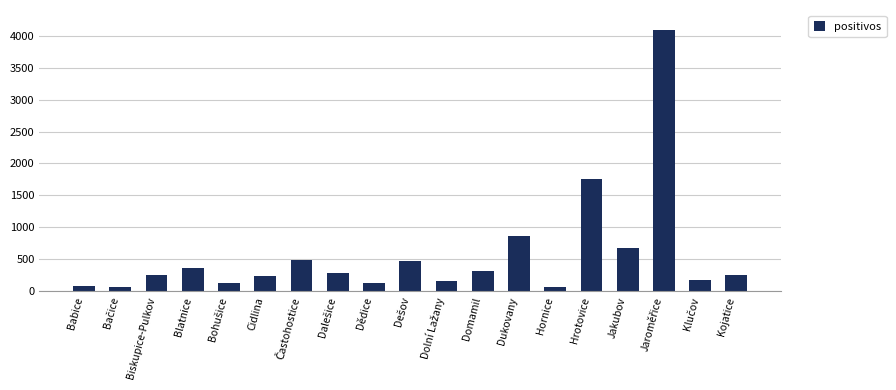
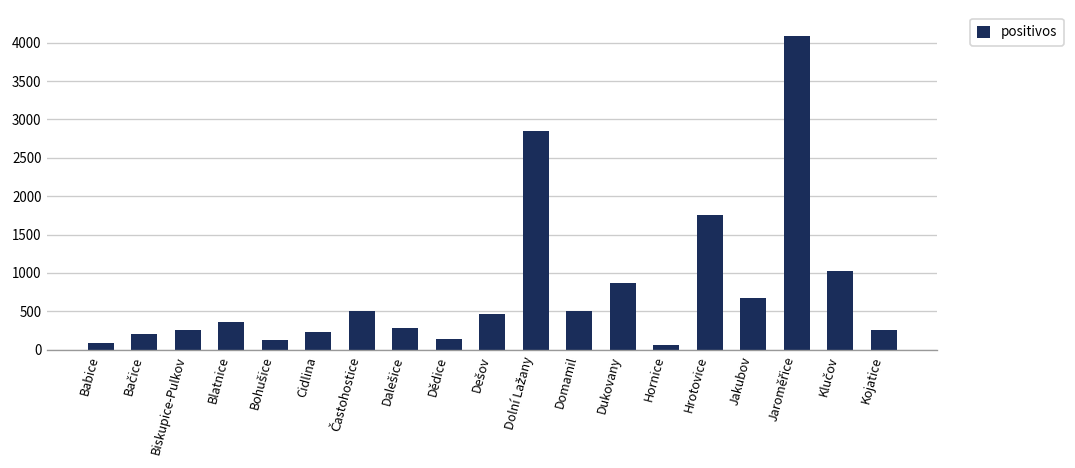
Bačice: 100 -> 200
Dolní Lažany: 200 -> 2800
Domamil: 300 -> 500
Klučov: 200 -> 1000
